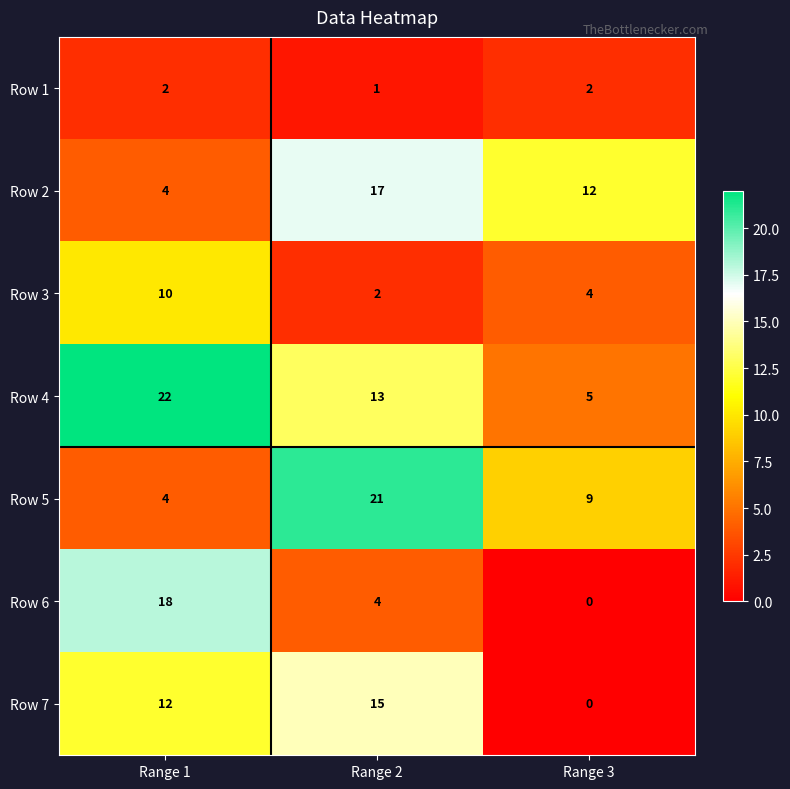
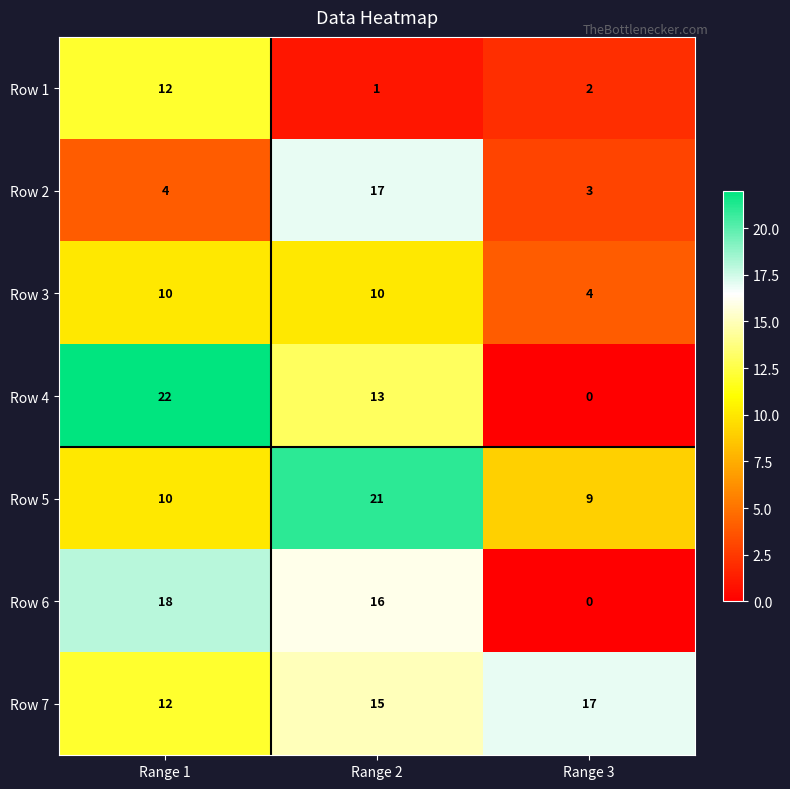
Row 1, Range 1: 2 -> 12
Row 2, Range 3: 12 -> 3
Row 3, Range 2: 2 -> 10
Row 4, Range 3: 5 -> 0
Row 5, Range 1: 4 -> 10
Row 6, Range 2: 4 -> 16
Row 7, Range 3: 0 -> 17
